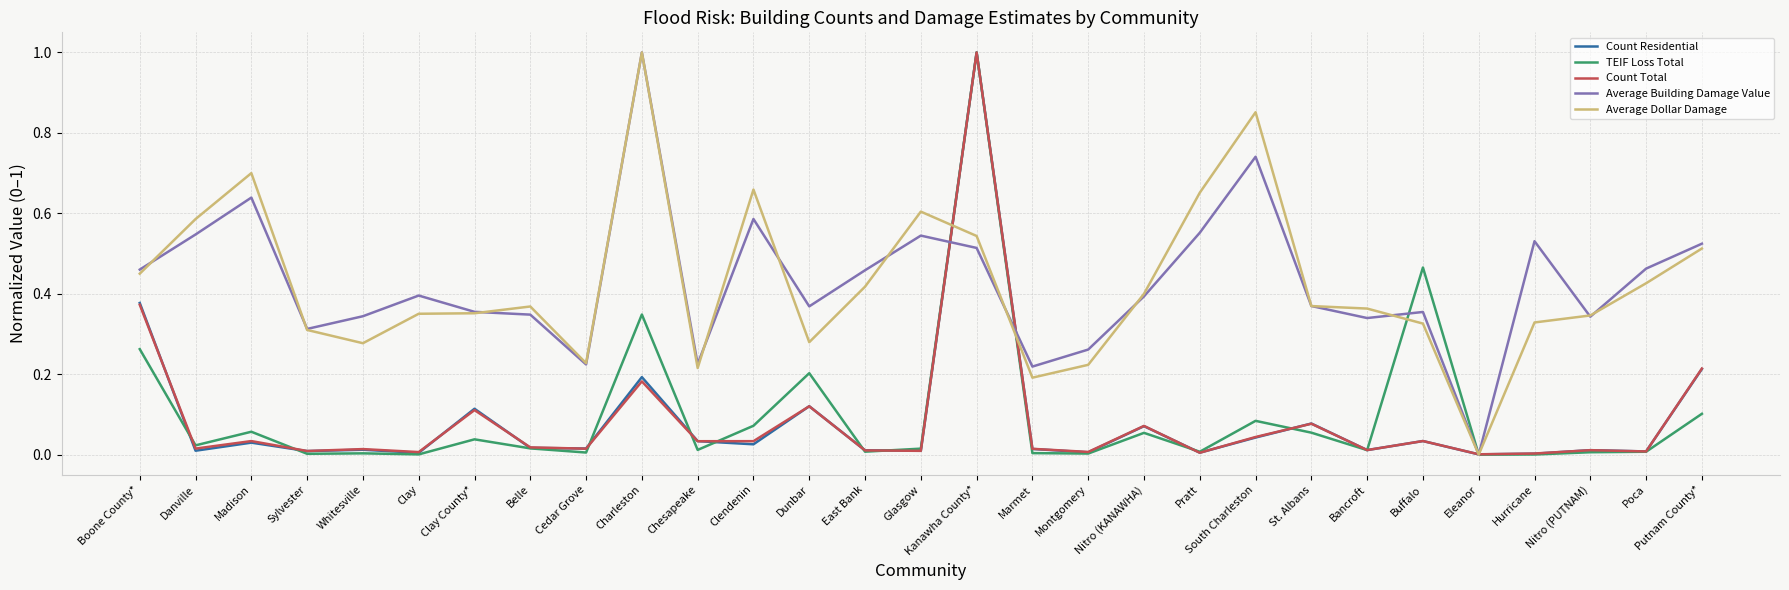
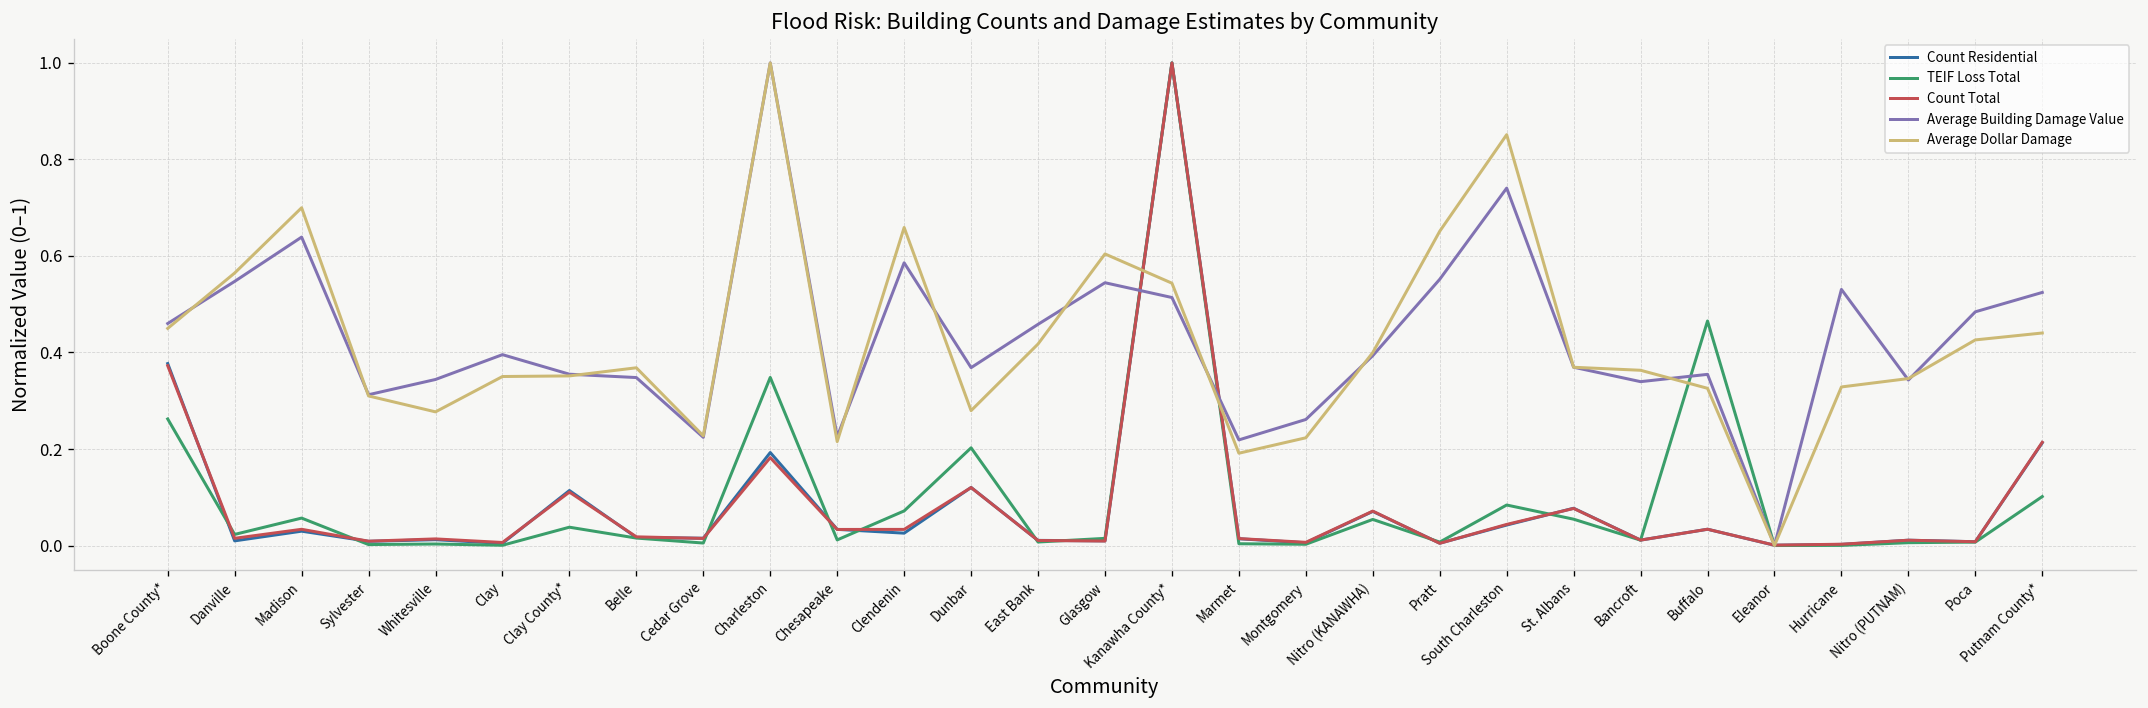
Average Dollar Damage, Danville: 0.59 -> 0.56
Average Building Damage Value, Poca: 0.46 -> 0.48
Average Dollar Damage, Putnam County*: 0.51 -> 0.44
